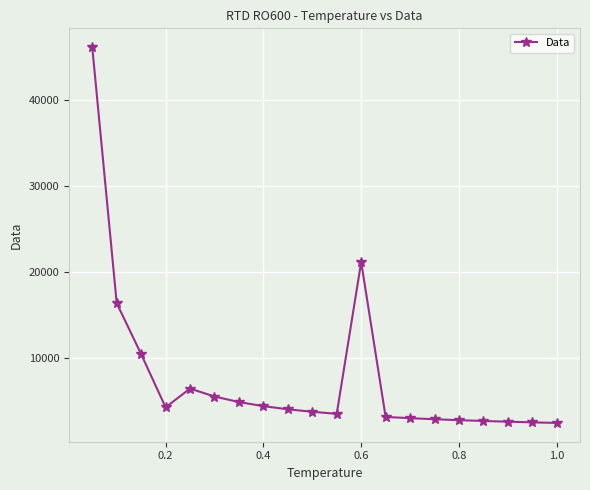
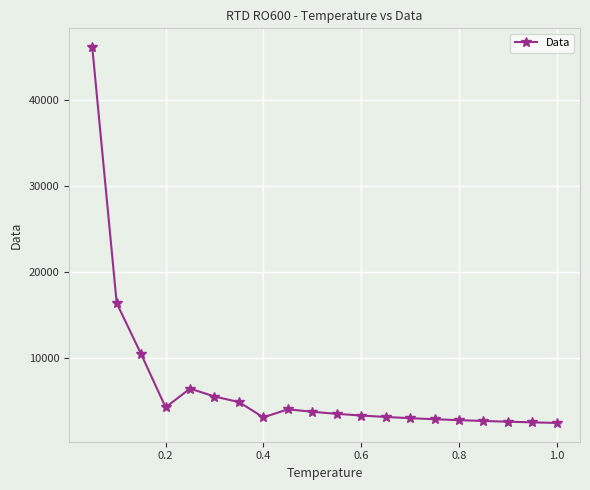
0.4: 4000 -> 3000
0.6: 21000 -> 3000
